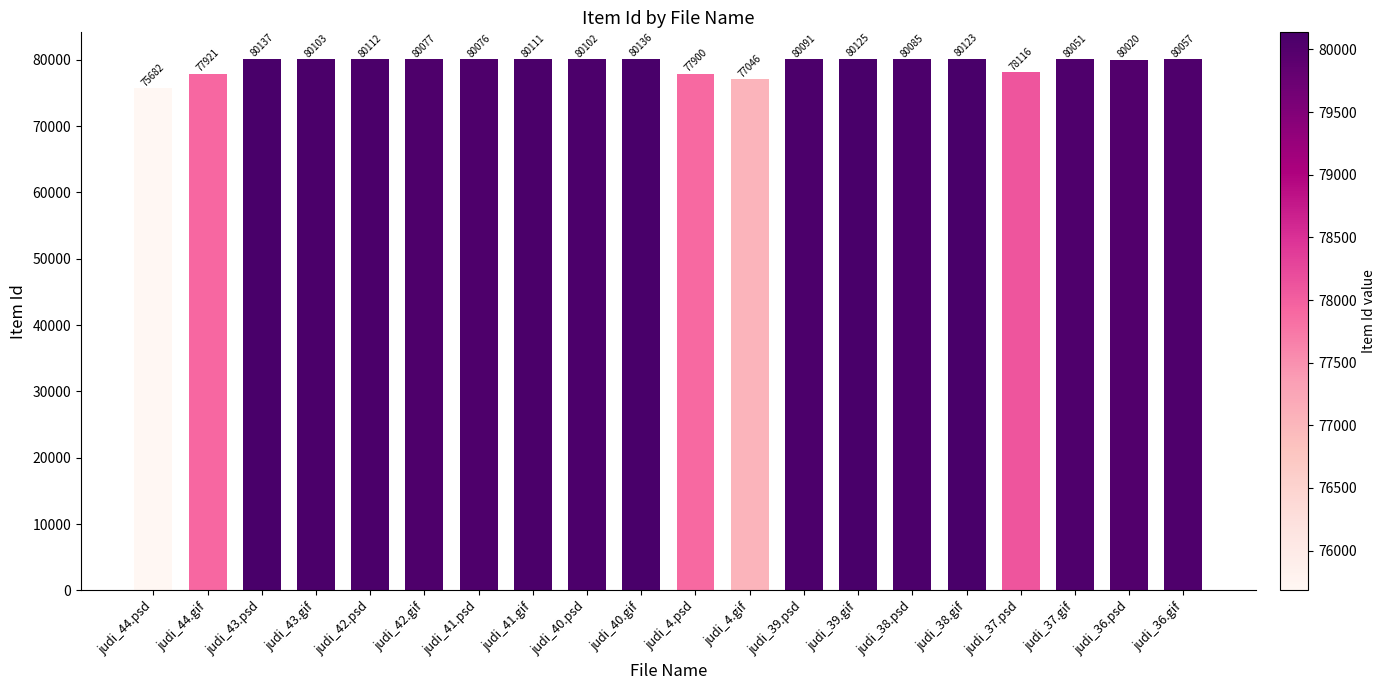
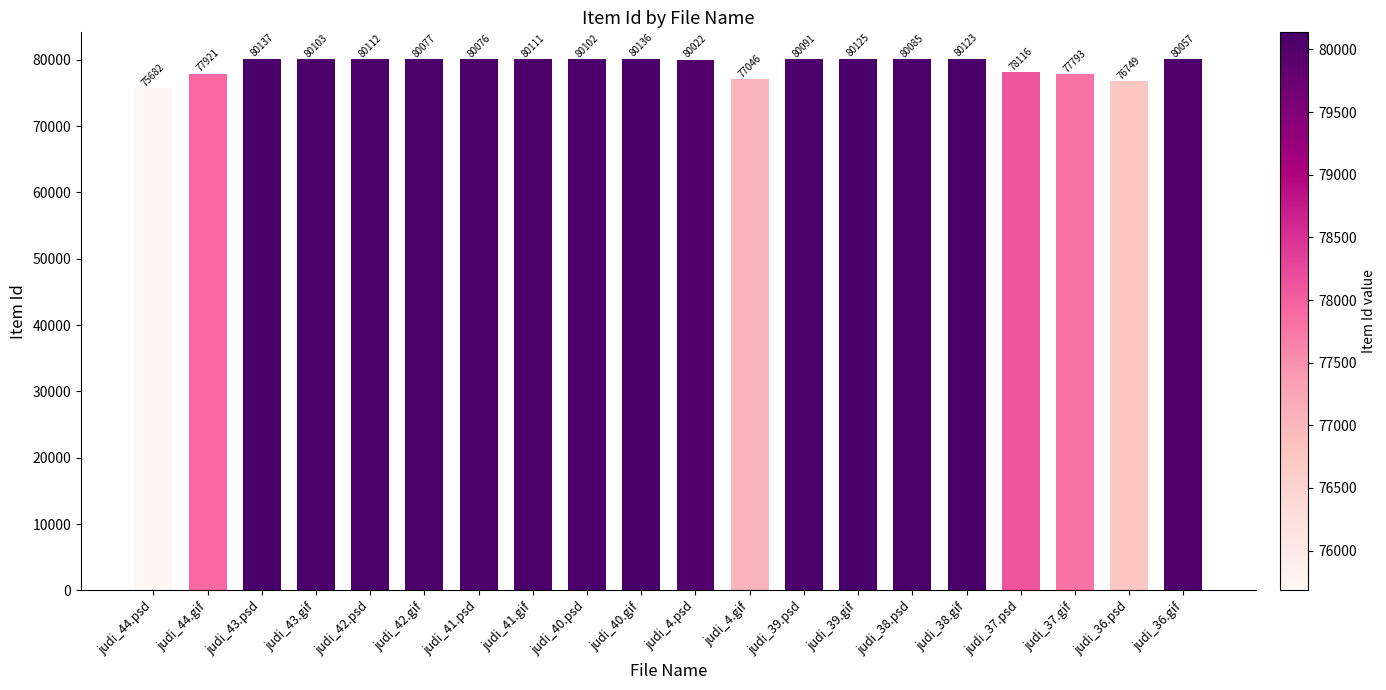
judi_4.psd: 77900 -> 80022
judi_37.gif: 80051 -> 77793
judi_36.psd: 80020 -> 76749
